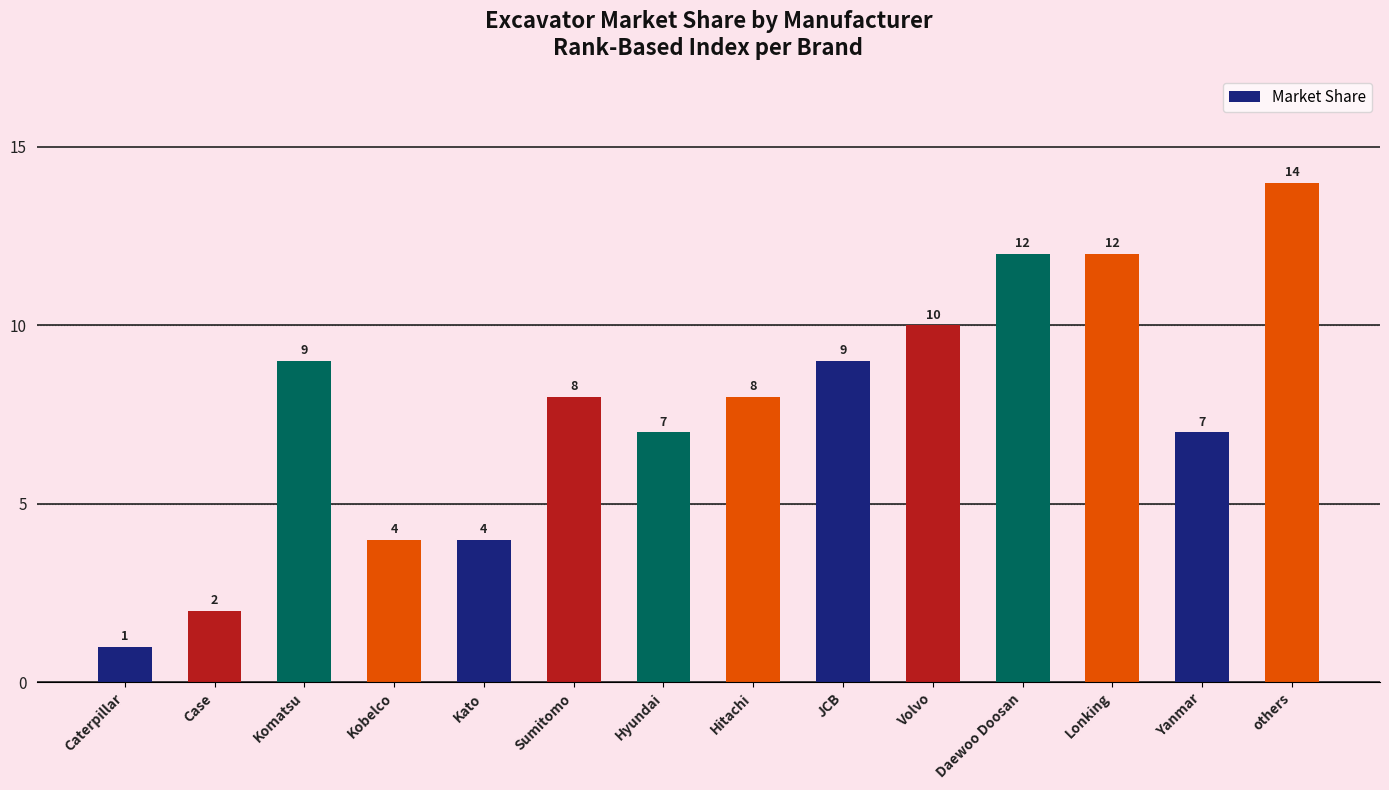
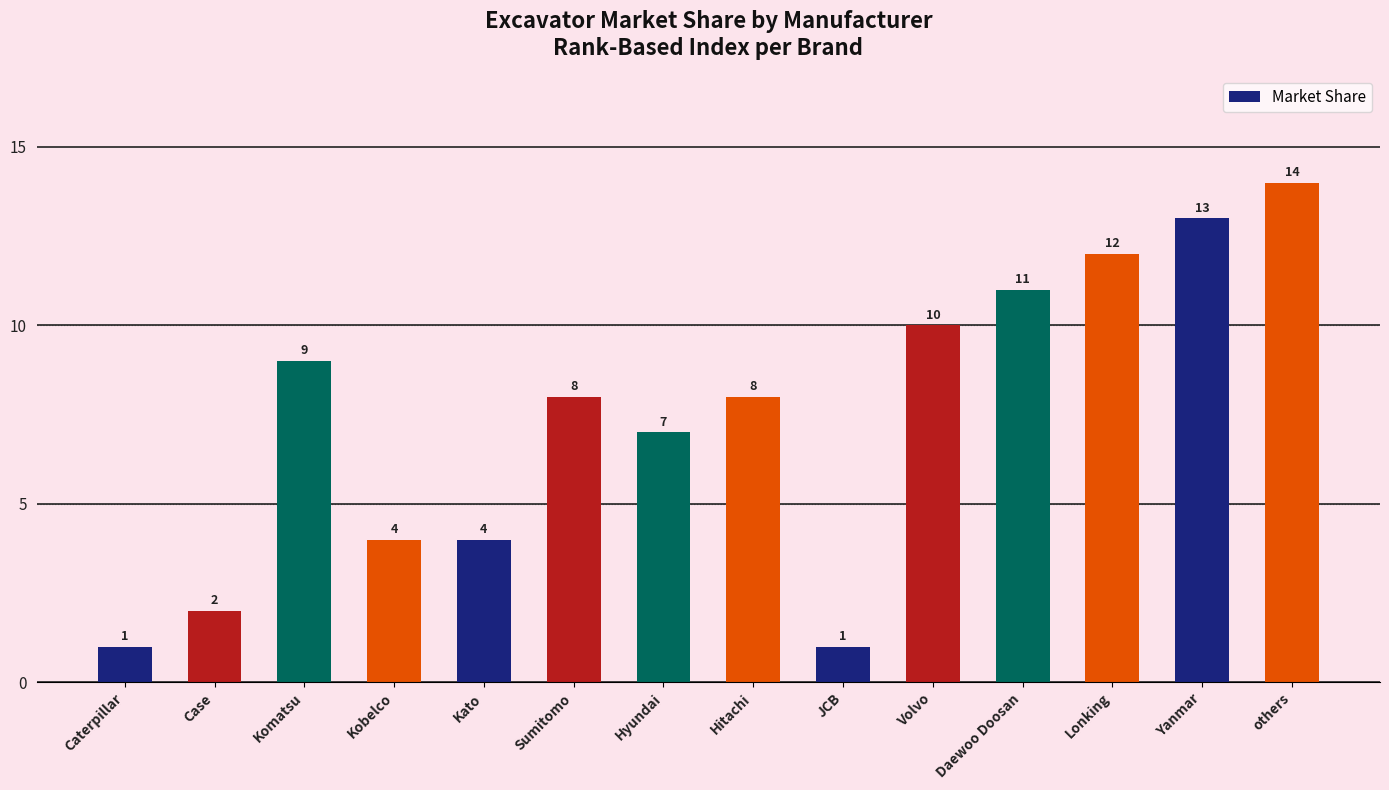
JCB: 9 -> 1
Daewoo Doosan: 12 -> 11
Yanmar: 7 -> 13
